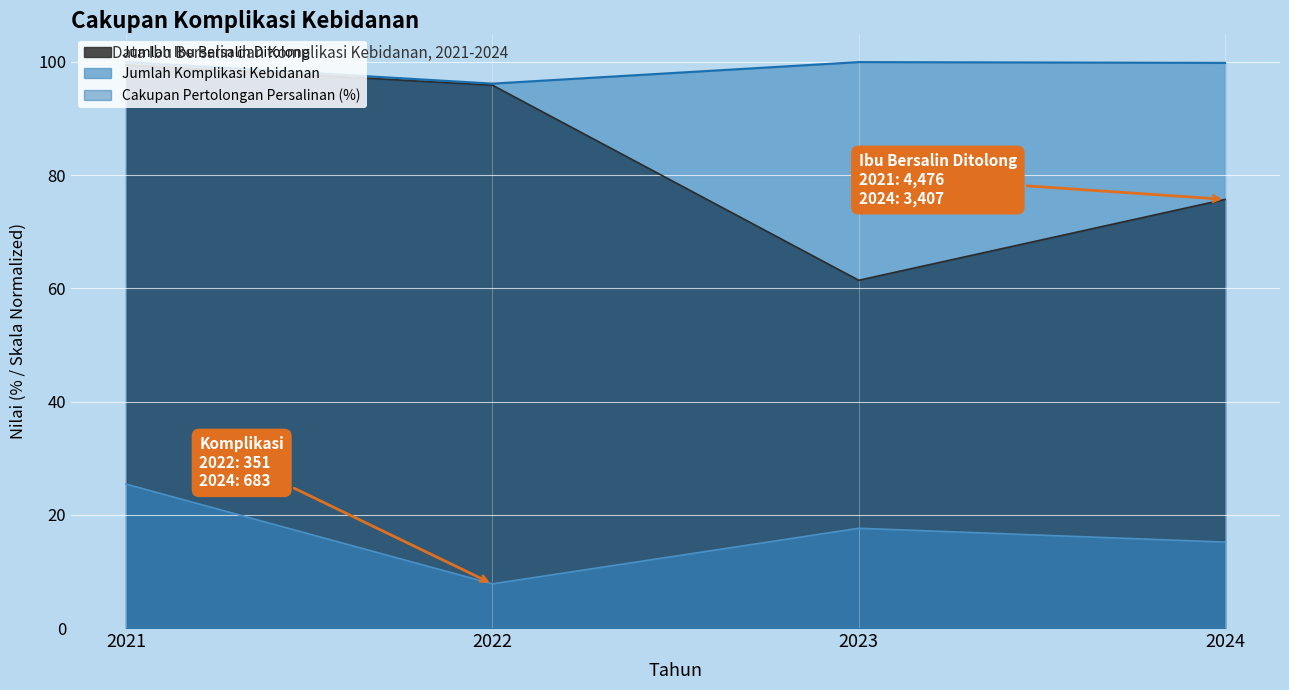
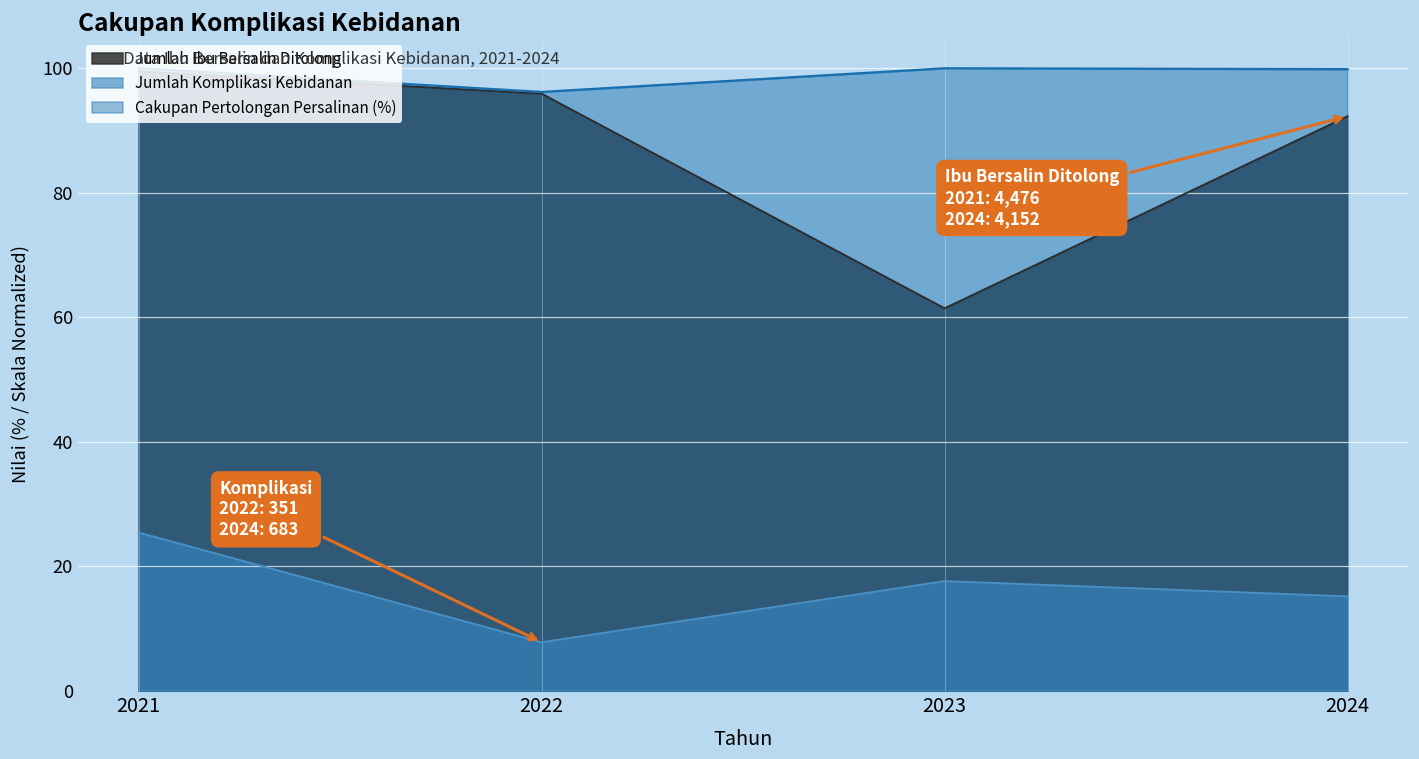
Jumlah Ibu Bersalin Ditolong, 2024: 3,407 -> 4,152
